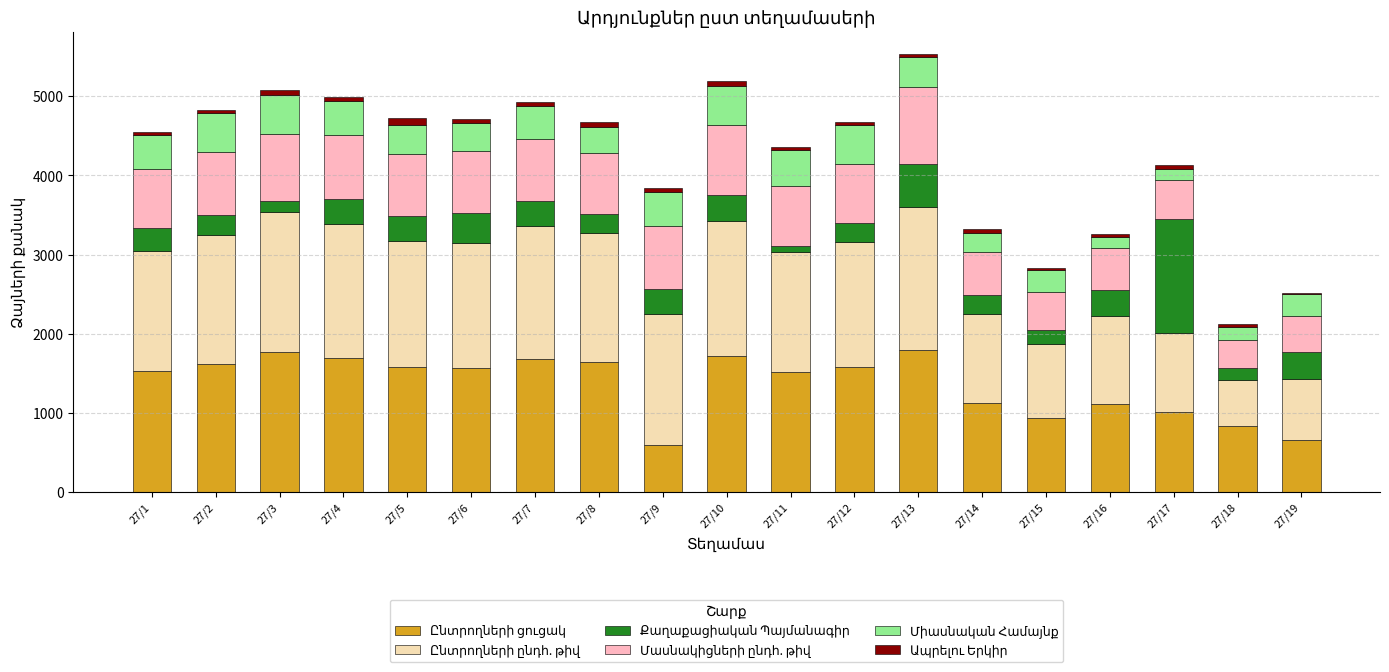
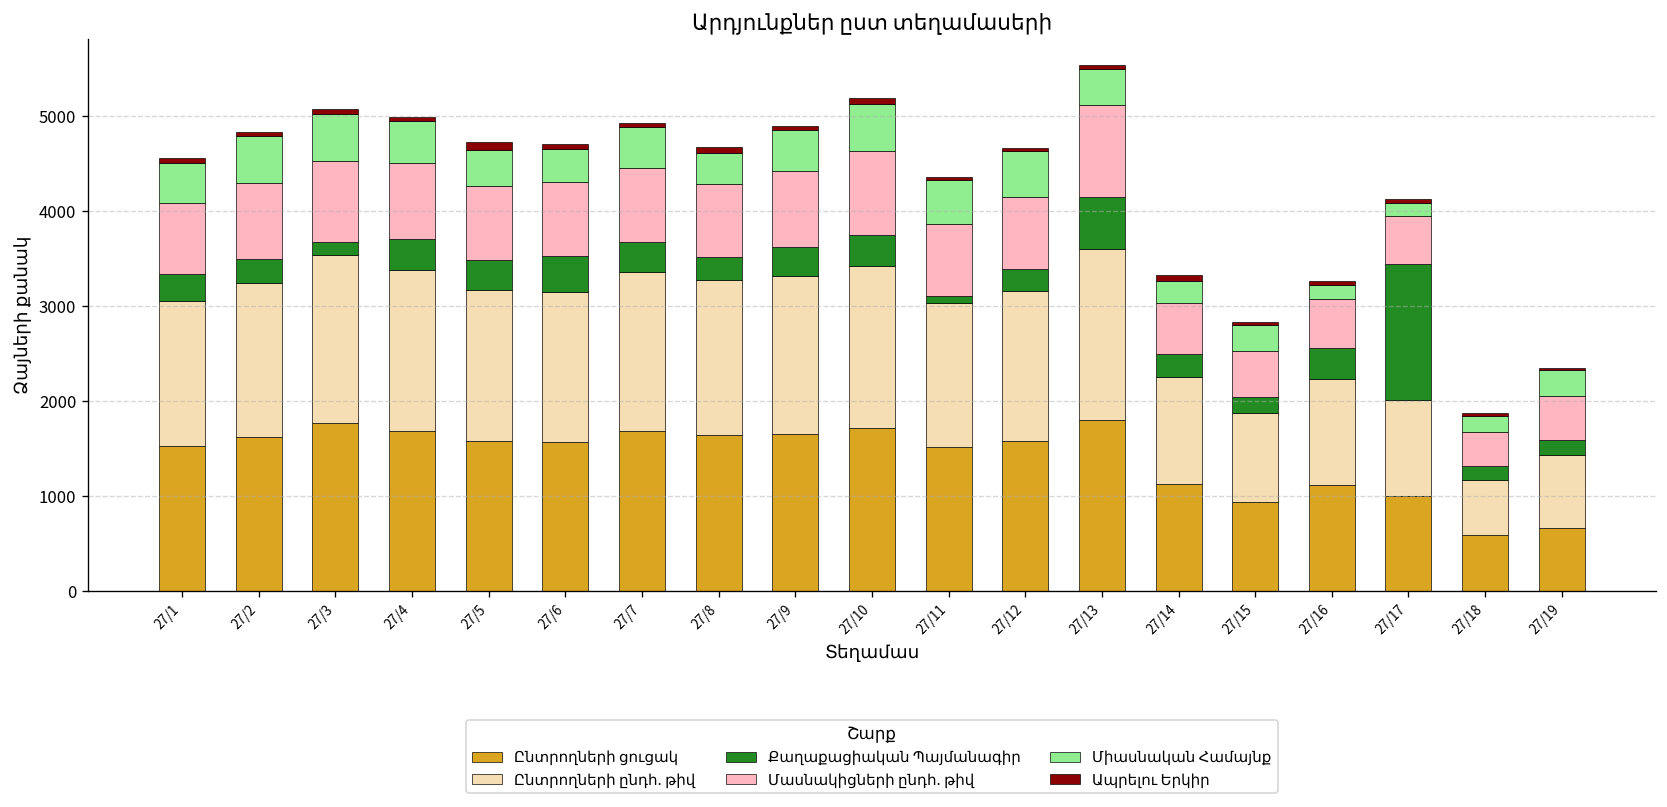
Ընտրողների ցուցակ, 27/9: 600 -> 1700
Ընտրողների ցուցակ, 27/18: 800 -> 600
Քաղաքացիական Պայմանագիր, 27/19: 300 -> 200
